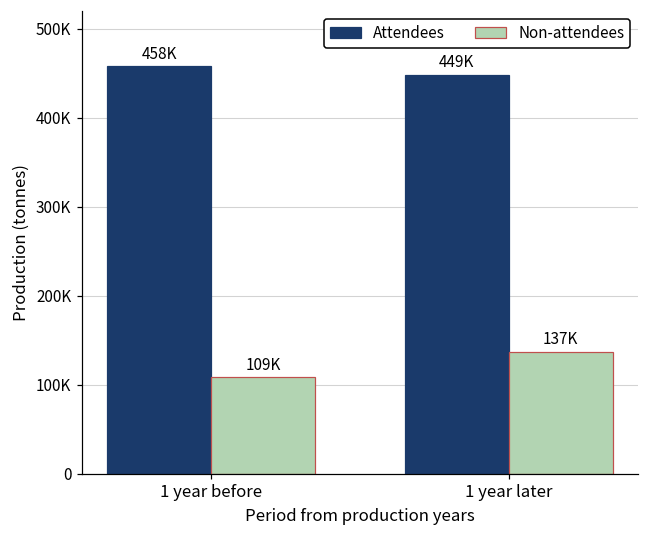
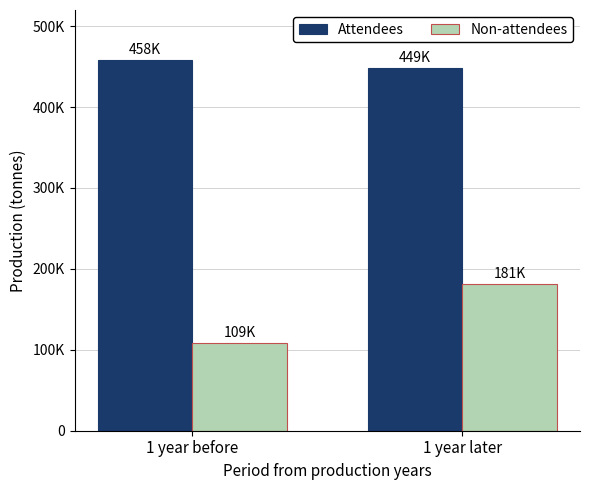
Non-attendees, 1 year later: 137K -> 181K
